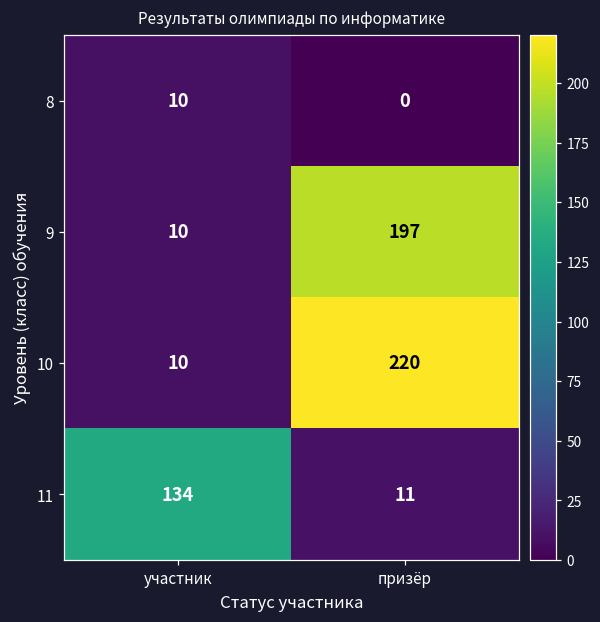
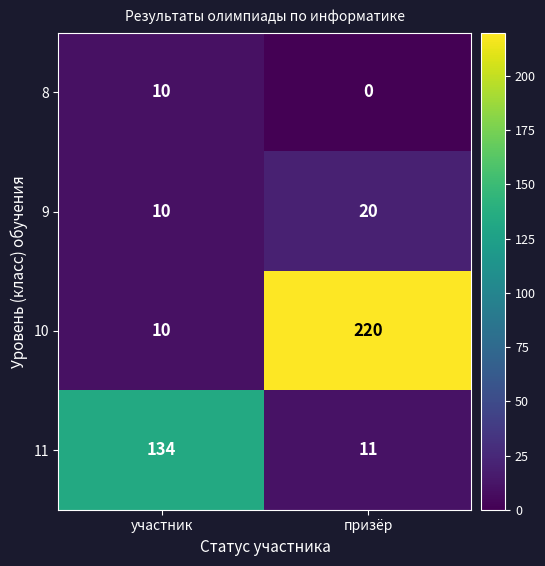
9, призёр: 197 -> 20
